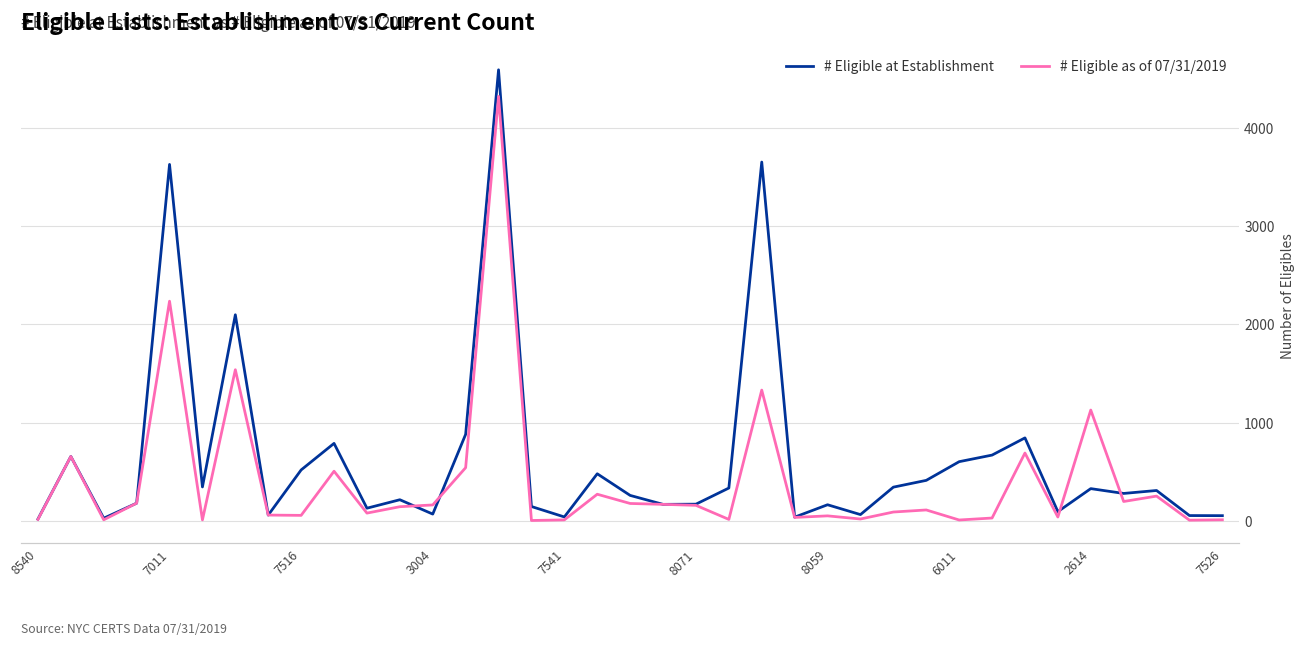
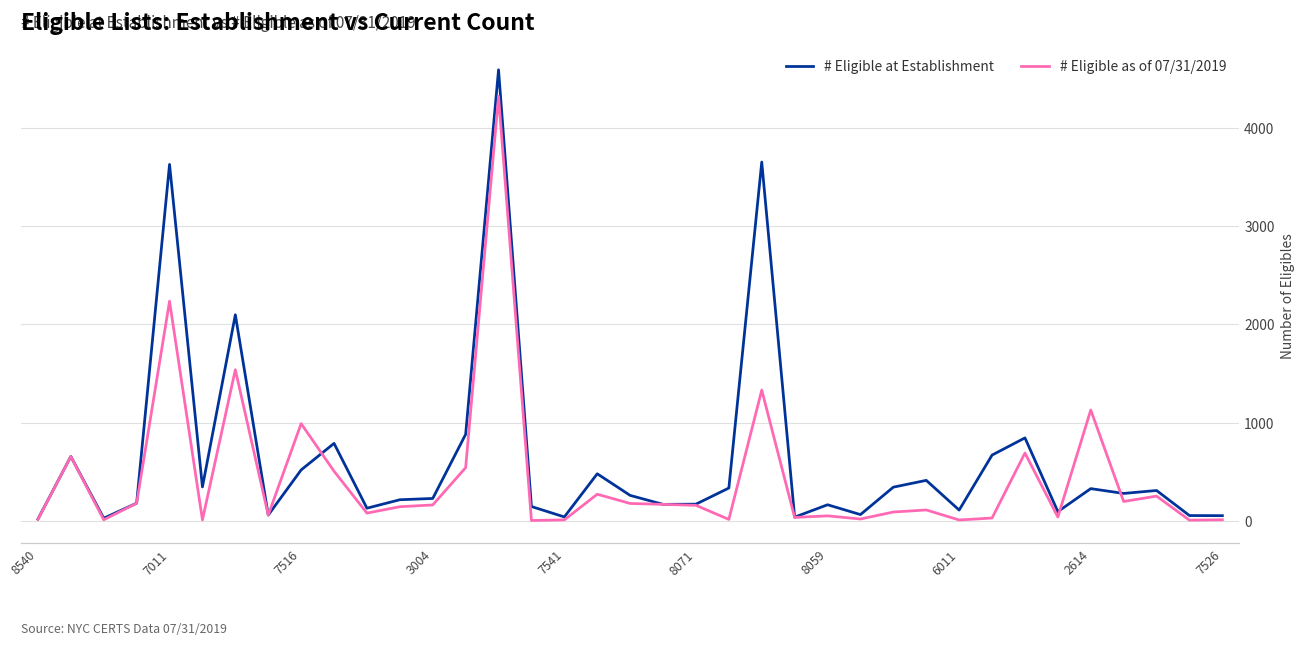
# Eligible as of 07/31/2019, 7516: 100 -> 1000
# Eligible at Establishment, 3004: 100 -> 200
# Eligible at Establishment, 6011: 600 -> 100
